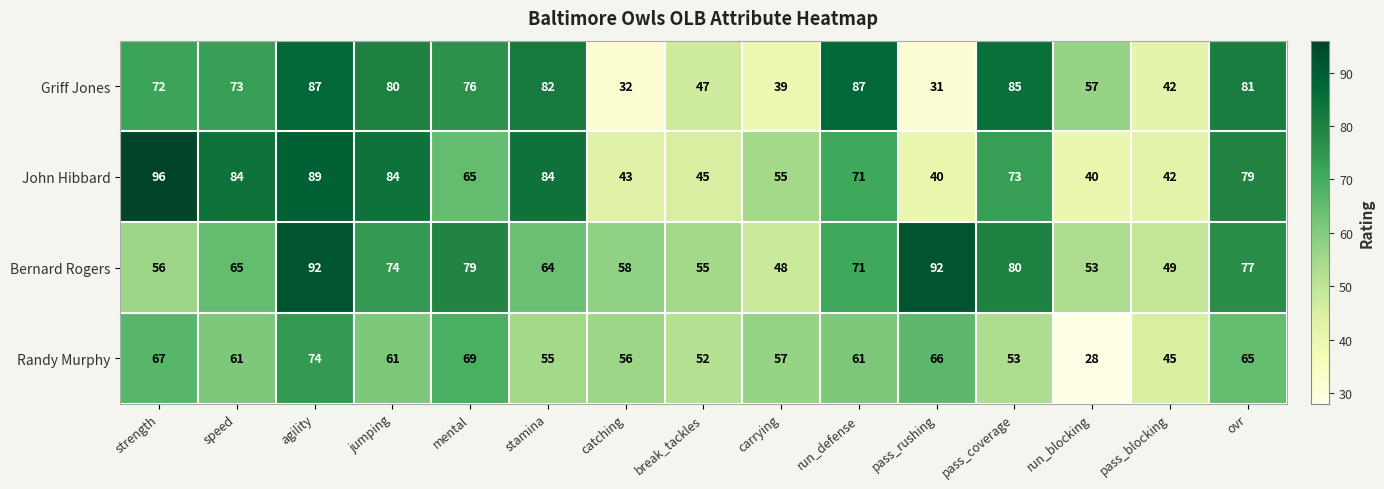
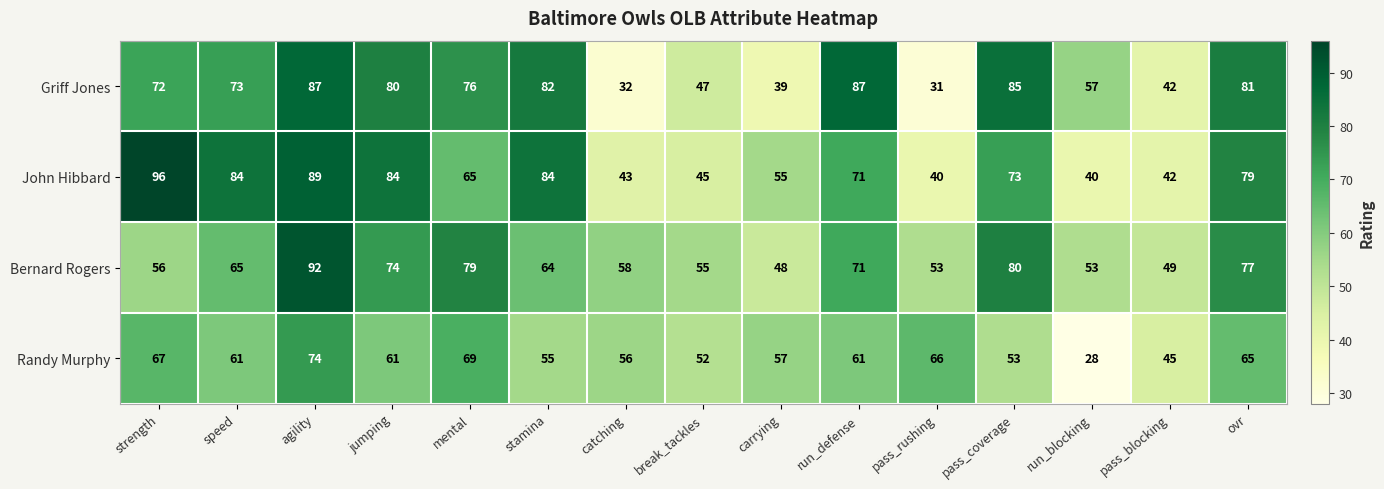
Bernard Rogers, pass_rushing: 92 -> 53
